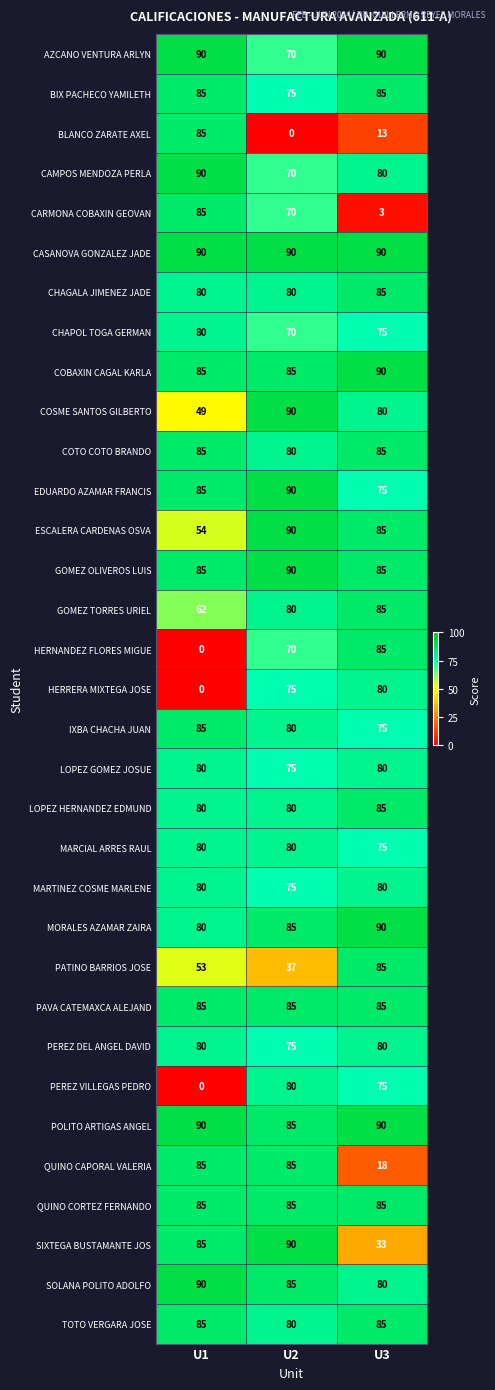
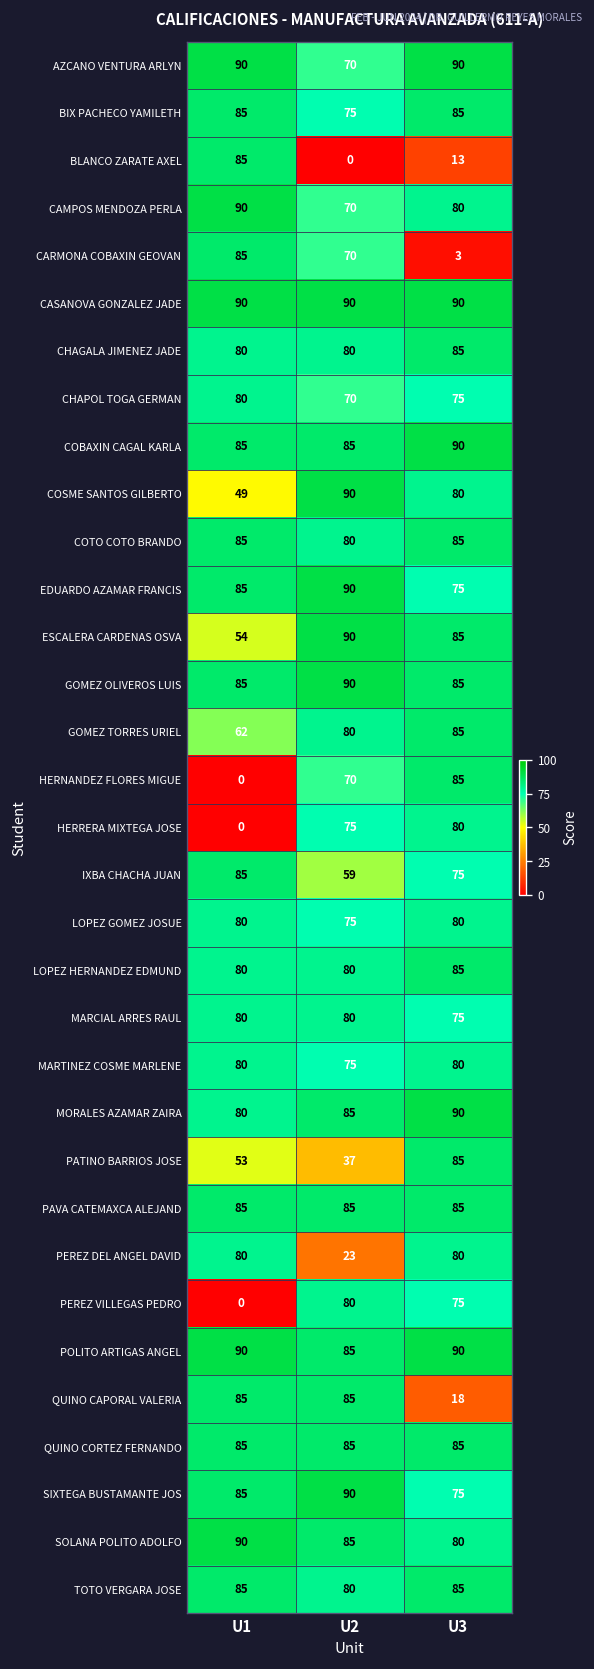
IXBA CHACHA JUAN, U2: 80 -> 59
PEREZ DEL ANGEL DAVID, U2: 75 -> 23
SIXTEGA BUSTAMANTE JOS, U3: 33 -> 75
